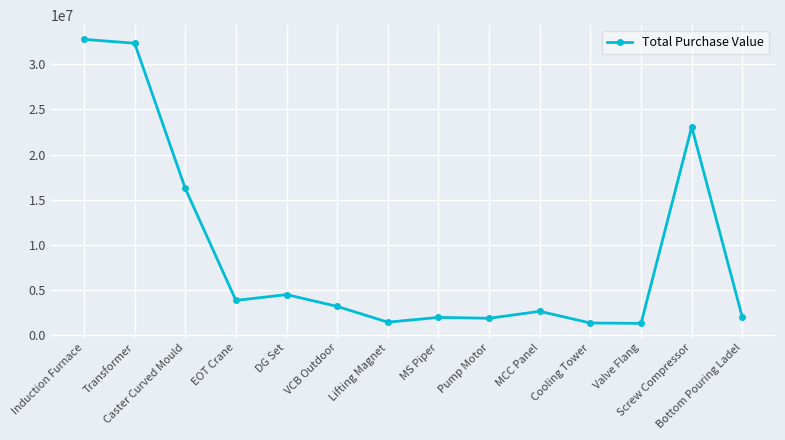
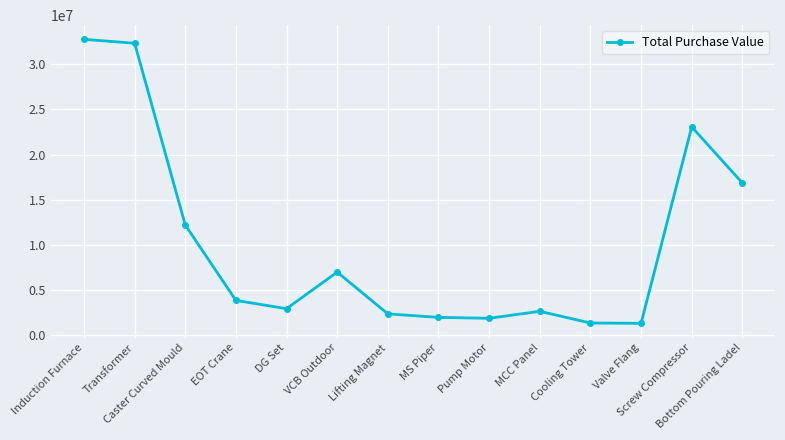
Caster Curved Mould: 16000000 -> 12000000
DG Set: 4000000 -> 3000000
VCB Outdoor: 3000000 -> 7000000
Lifting Magnet: 1000000 -> 2000000
Bottom Pouring Ladel: 2000000 -> 17000000
